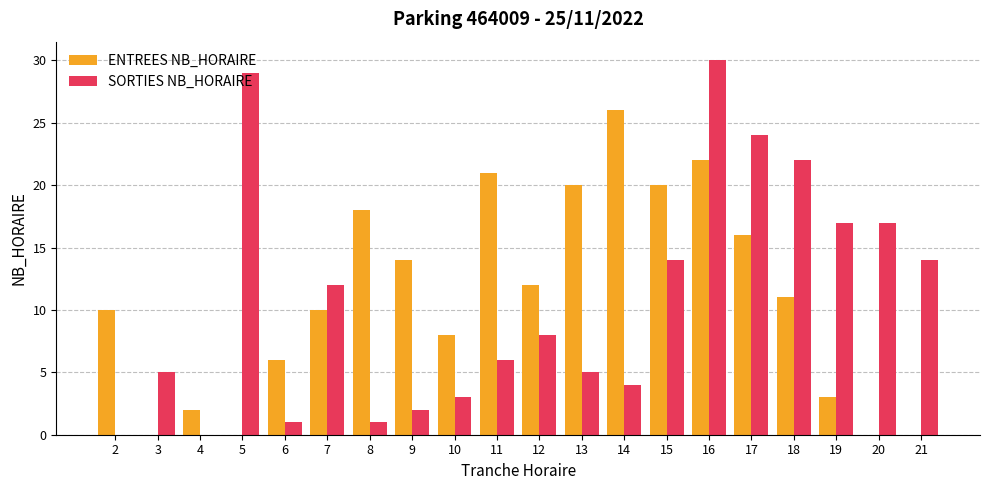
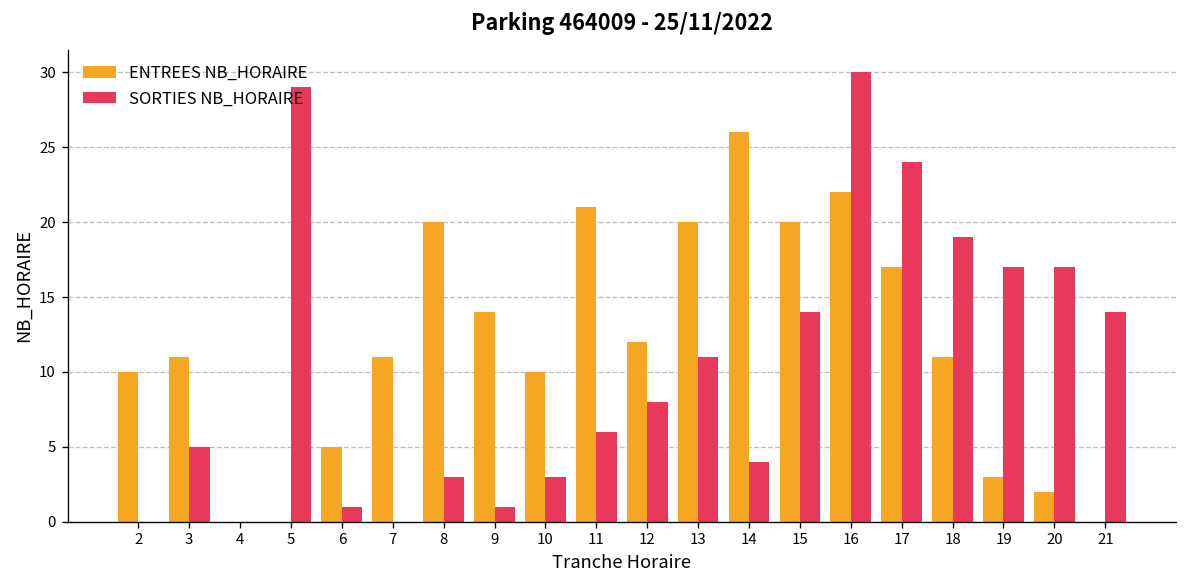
ENTREES NB_HORAIRE, 3: 0 -> 11
ENTREES NB_HORAIRE, 4: 2 -> 0
ENTREES NB_HORAIRE, 6: 6 -> 5
ENTREES NB_HORAIRE, 7: 10 -> 11
SORTIES NB_HORAIRE, 7: 12 -> 0
ENTREES NB_HORAIRE, 8: 18 -> 20
SORTIES NB_HORAIRE, 8: 1 -> 3
SORTIES NB_HORAIRE, 9: 2 -> 1
ENTREES NB_HORAIRE, 10: 8 -> 10
SORTIES NB_HORAIRE, 13: 5 -> 11
ENTREES NB_HORAIRE, 17: 16 -> 17
SORTIES NB_HORAIRE, 18: 22 -> 19
ENTREES NB_HORAIRE, 20: 0 -> 2
